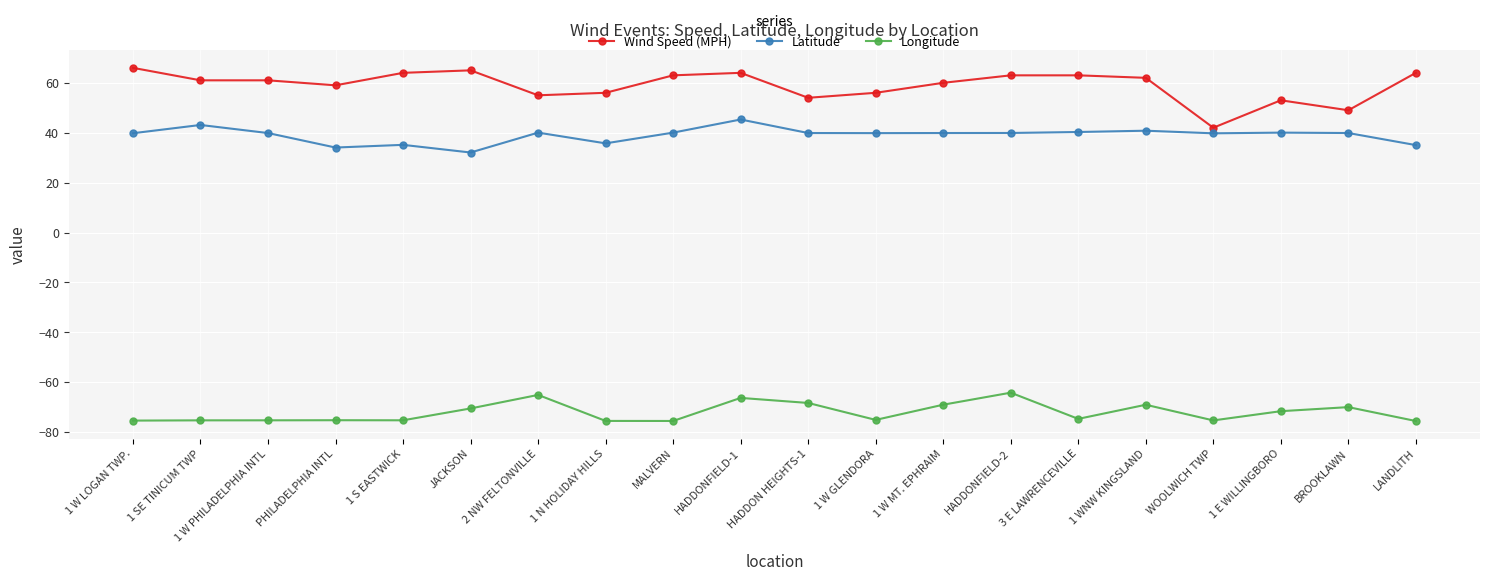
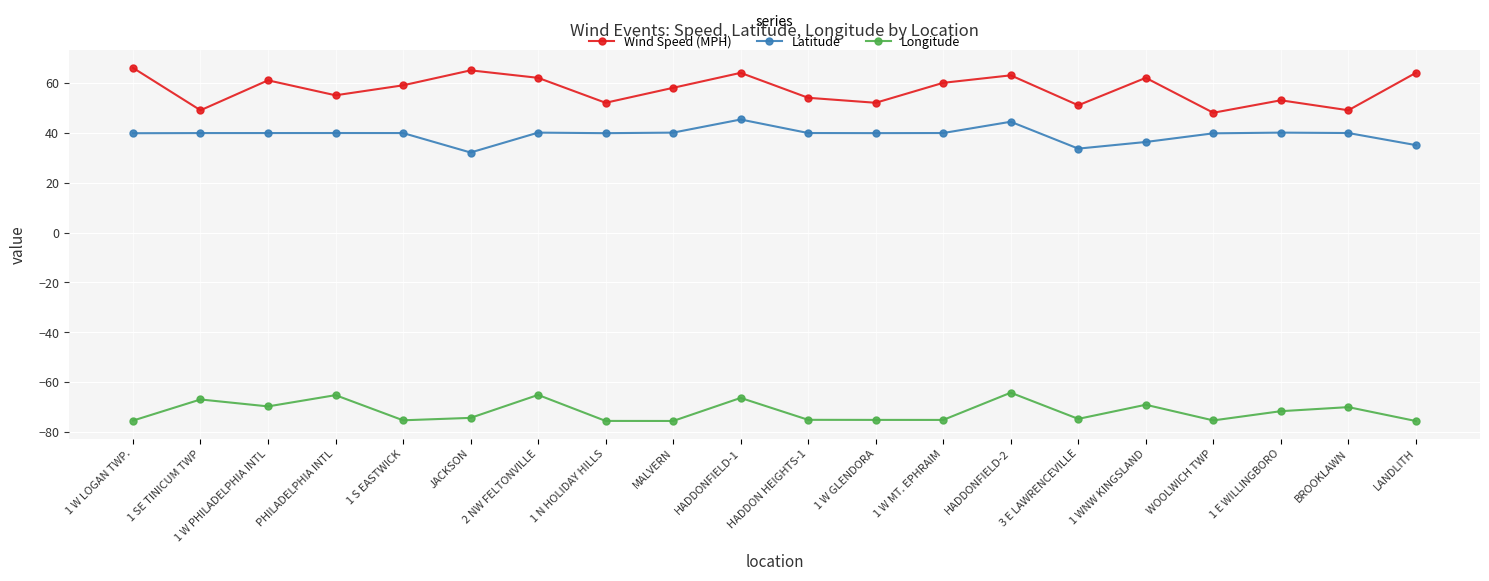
Wind Speed (MPH), 1 SE TINICUM TWP: 61 -> 49
Latitude, 1 SE TINICUM TWP: 43 -> 40
Longitude, 1 SE TINICUM TWP: -75 -> -67
Longitude, 1 W PHILADELPHIA INTL: -75 -> -70
Wind Speed (MPH), PHILADELPHIA INTL: 59 -> 55
Latitude, PHILADELPHIA INTL: 34 -> 40
Longitude, PHILADELPHIA INTL: -75 -> -65
Wind Speed (MPH), 1 S EASTWICK: 64 -> 59
Latitude, 1 S EASTWICK: 35 -> 40
Longitude, JACKSON: -71 -> -74
Wind Speed (MPH), 2 NW FELTONVILLE: 55 -> 62
Wind Speed (MPH), 1 N HOLIDAY HILLS: 56 -> 52
Latitude, 1 N HOLIDAY HILLS: 36 -> 40
Wind Speed (MPH), MALVERN: 63 -> 58
Longitude, HADDON HEIGHTS-1: -68 -> -75
Wind Speed (MPH), 1 W GLENDORA: 56 -> 52
Longitude, 1 W MT. EPHRAIM: -69 -> -75
Latitude, HADDONFIELD-2: 40 -> 44
Wind Speed (MPH), 3 E LAWRENCEVILLE: 63 -> 51
Latitude, 3 E LAWRENCEVILLE: 40 -> 34
Latitude, 1 WNW KINGSLAND: 41 -> 36
Wind Speed (MPH), WOOLWICH TWP: 42 -> 48
